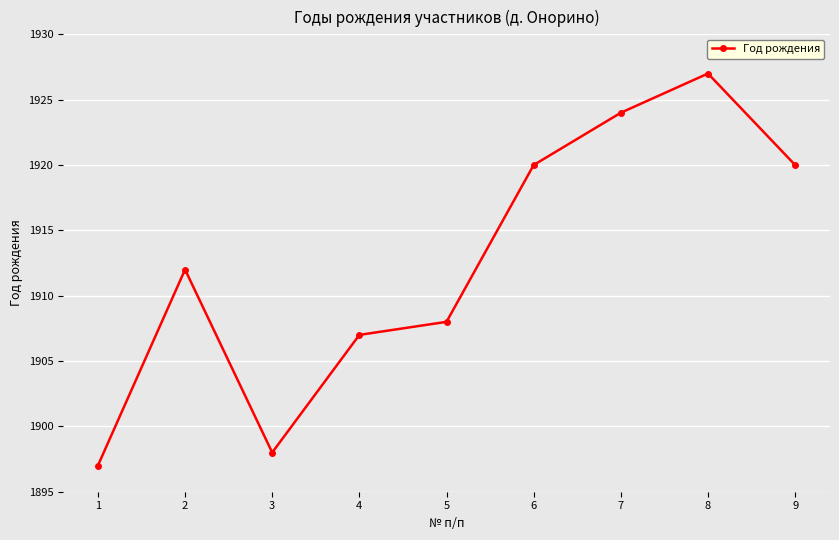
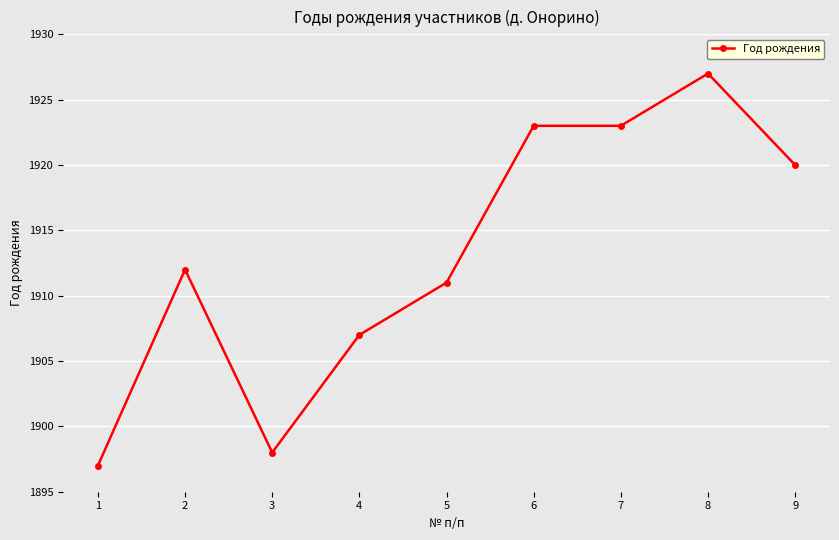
5: 1908 -> 1911
6: 1920 -> 1923
7: 1924 -> 1923
